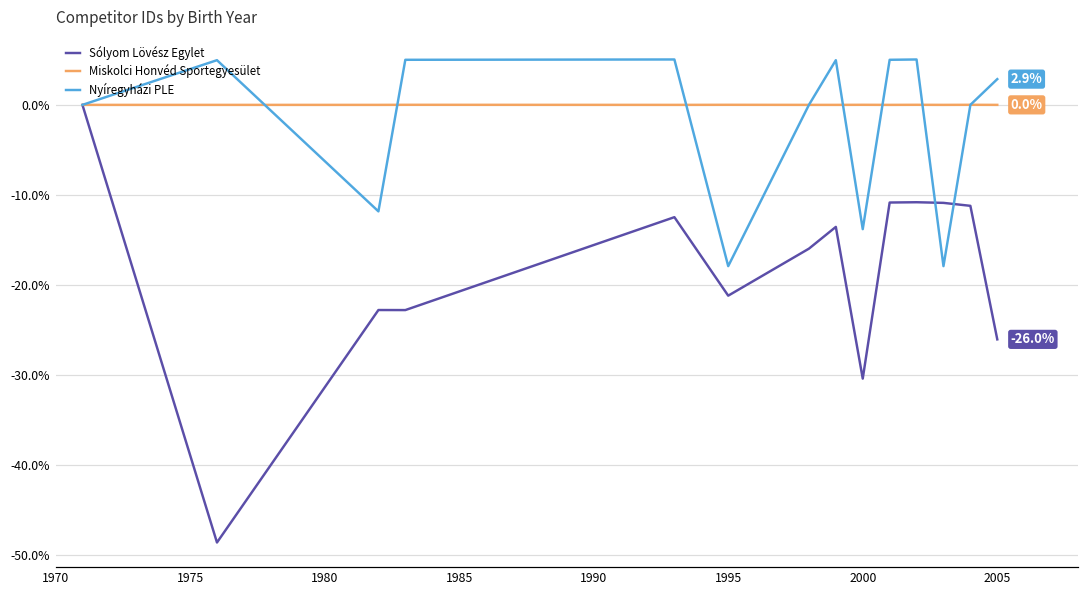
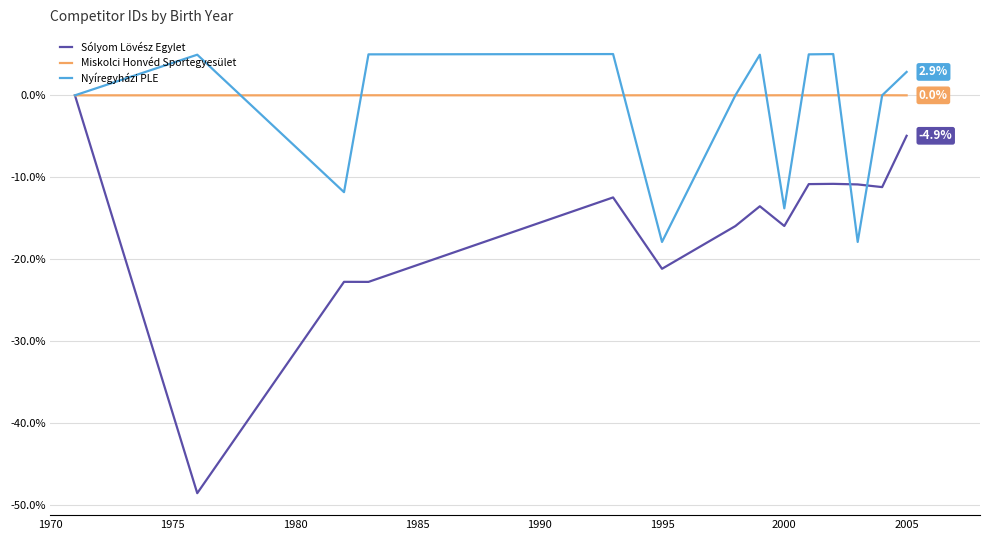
Sólyom Lövész Egylet, 2000: -30% -> -16%
Sólyom Lövész Egylet, 2005: -26.0% -> -4.9%
